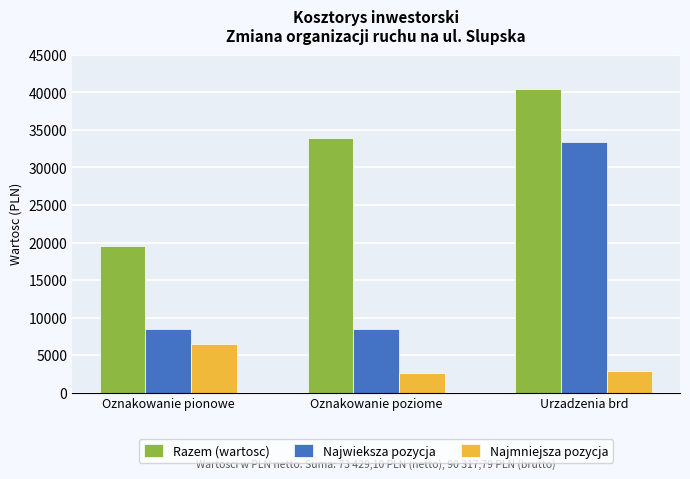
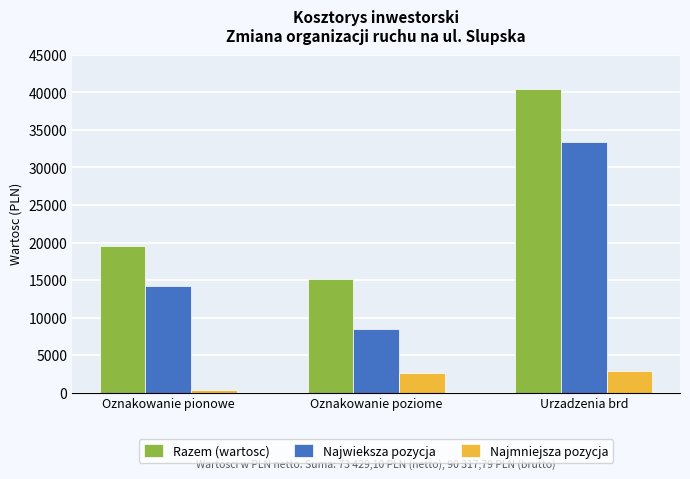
Najwieksza pozycja, Oznakowanie pionowe: 9000 -> 14000
Najmniejsza pozycja, Oznakowanie pionowe: 7000 -> 0
Razem (wartosc), Oznakowanie poziome: 34000 -> 15000
